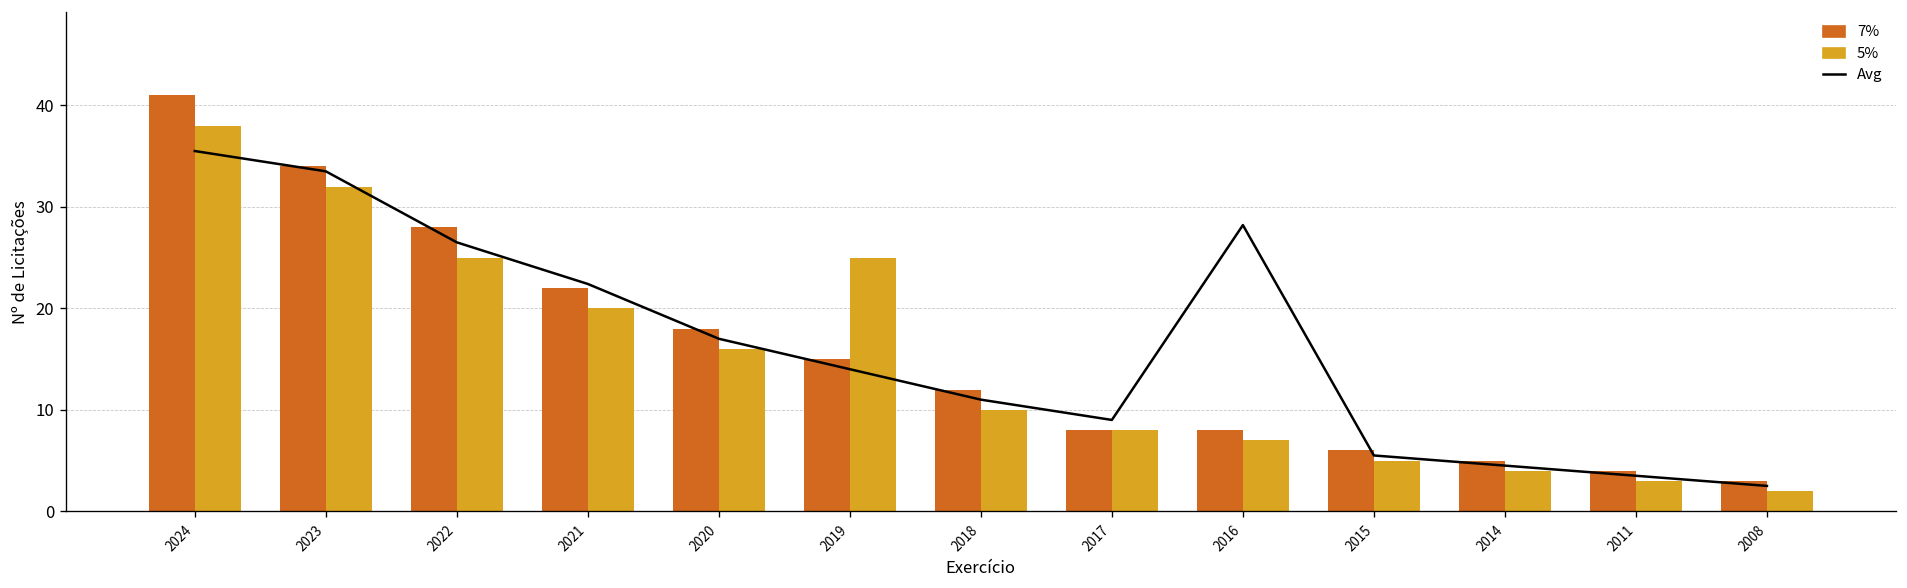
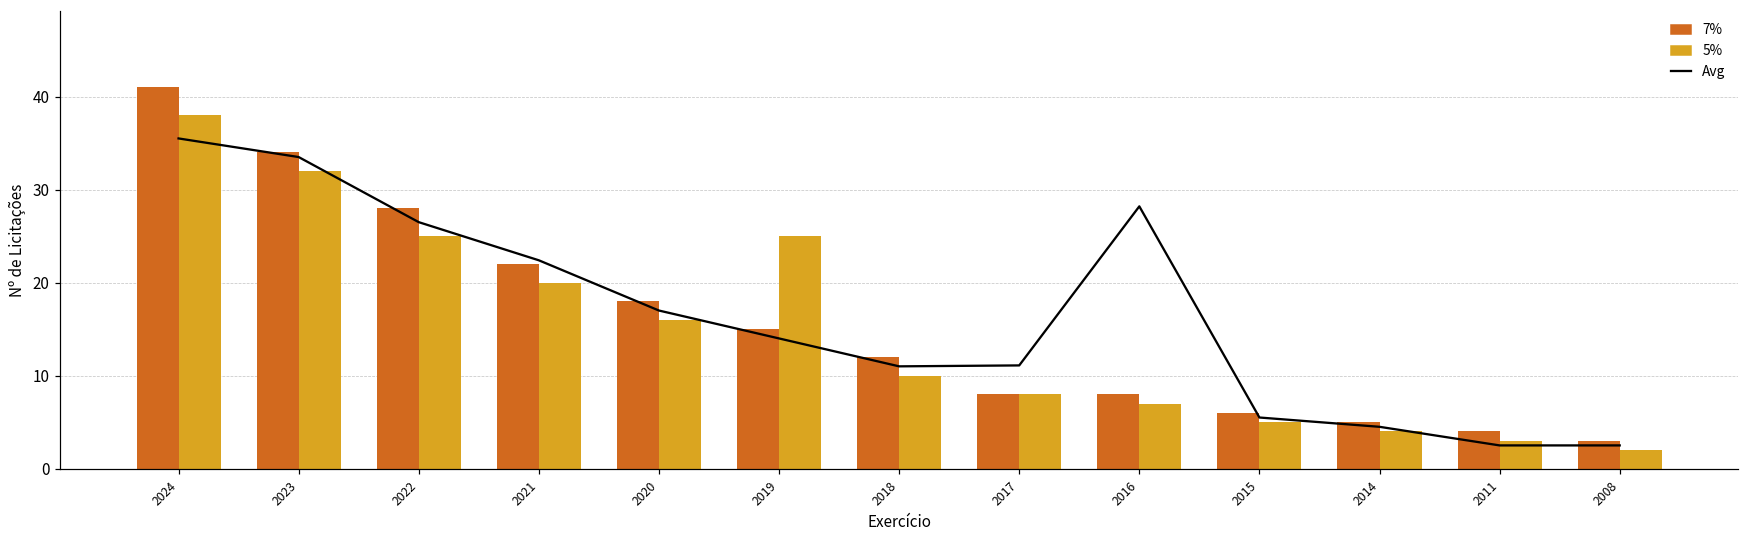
Avg, 2017: 9 -> 11
Avg, 2011: 4 -> 3
